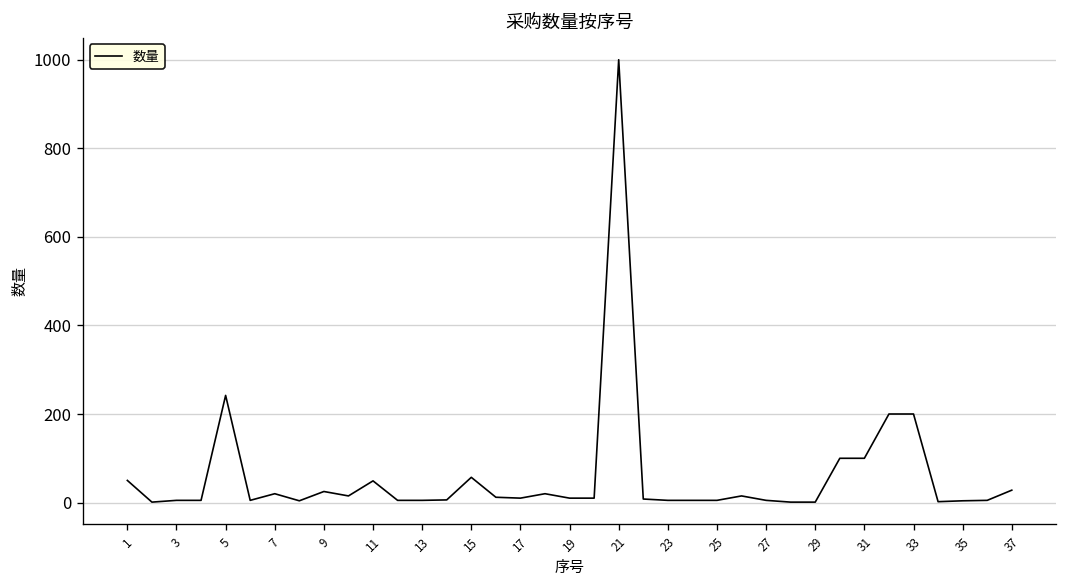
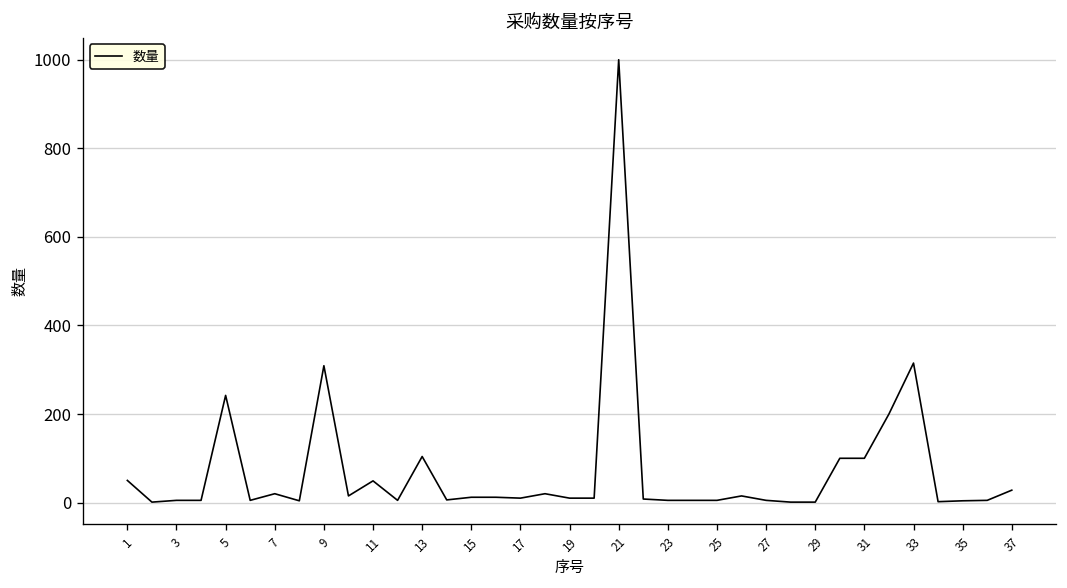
9: 30 -> 310
13: 10 -> 100
15: 60 -> 10
33: 200 -> 320
